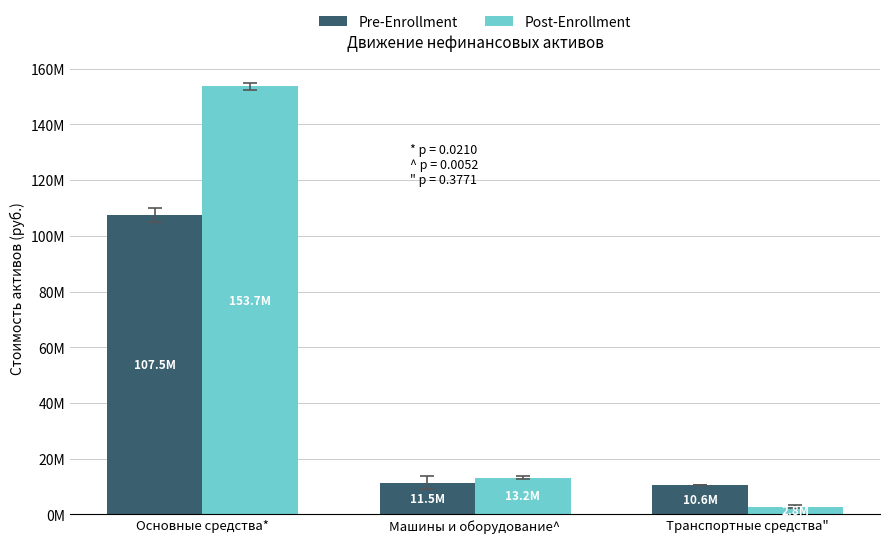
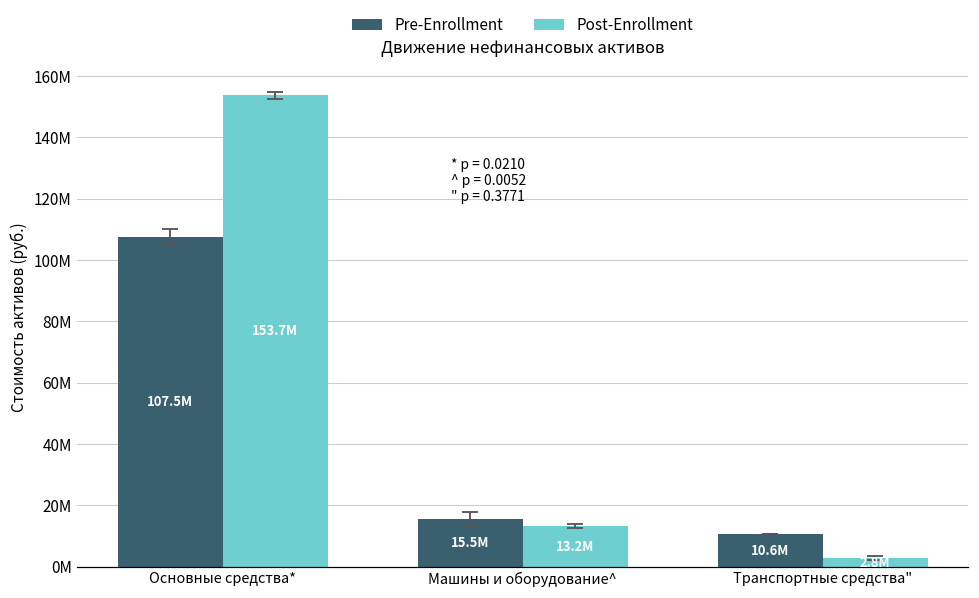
Pre-Enrollment, Машины и оборудование^: 11.5M -> 15.5M
